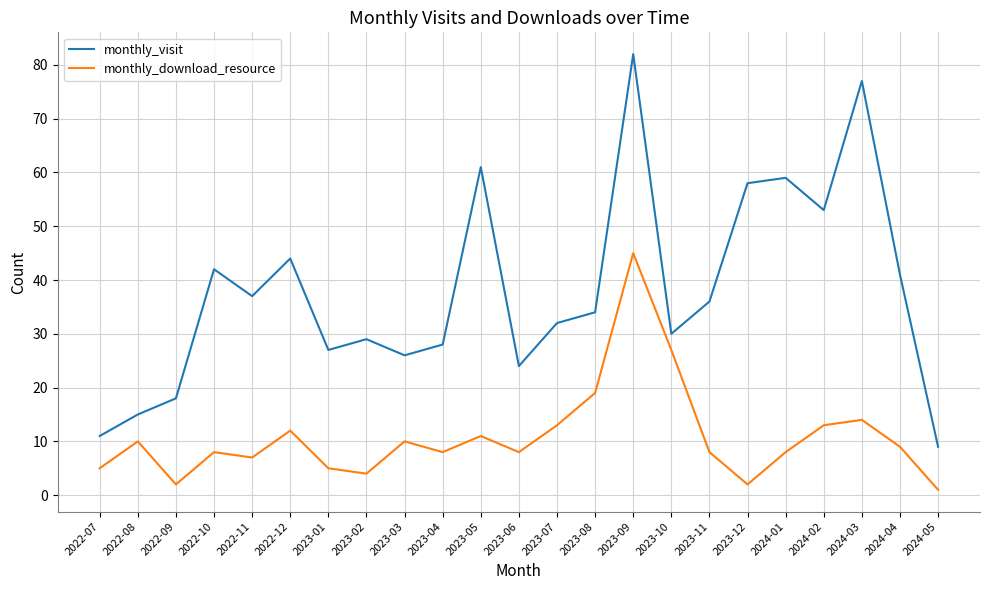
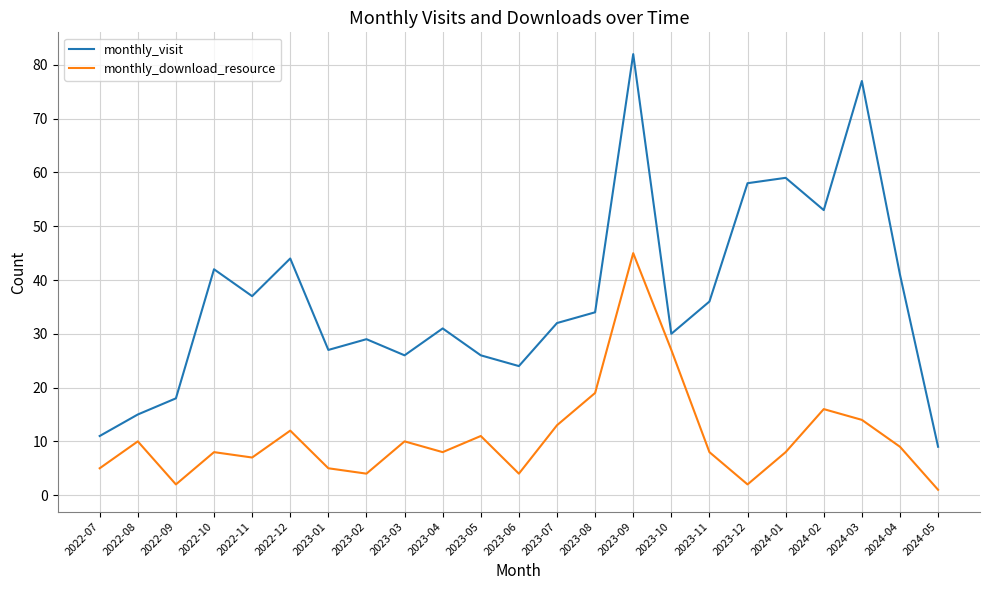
monthly_visit, 2023-04: 28 -> 31
monthly_visit, 2023-05: 61 -> 26
monthly_download_resource, 2023-06: 8 -> 4
monthly_download_resource, 2024-02: 13 -> 16
